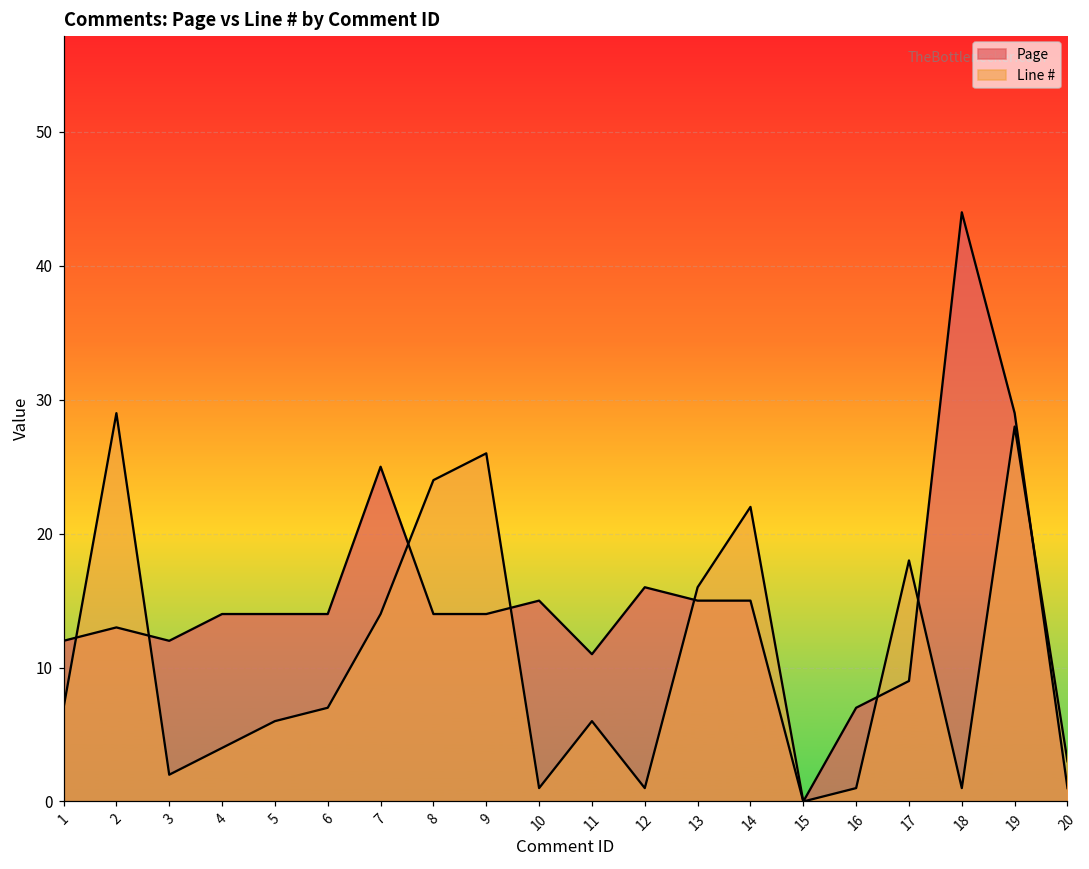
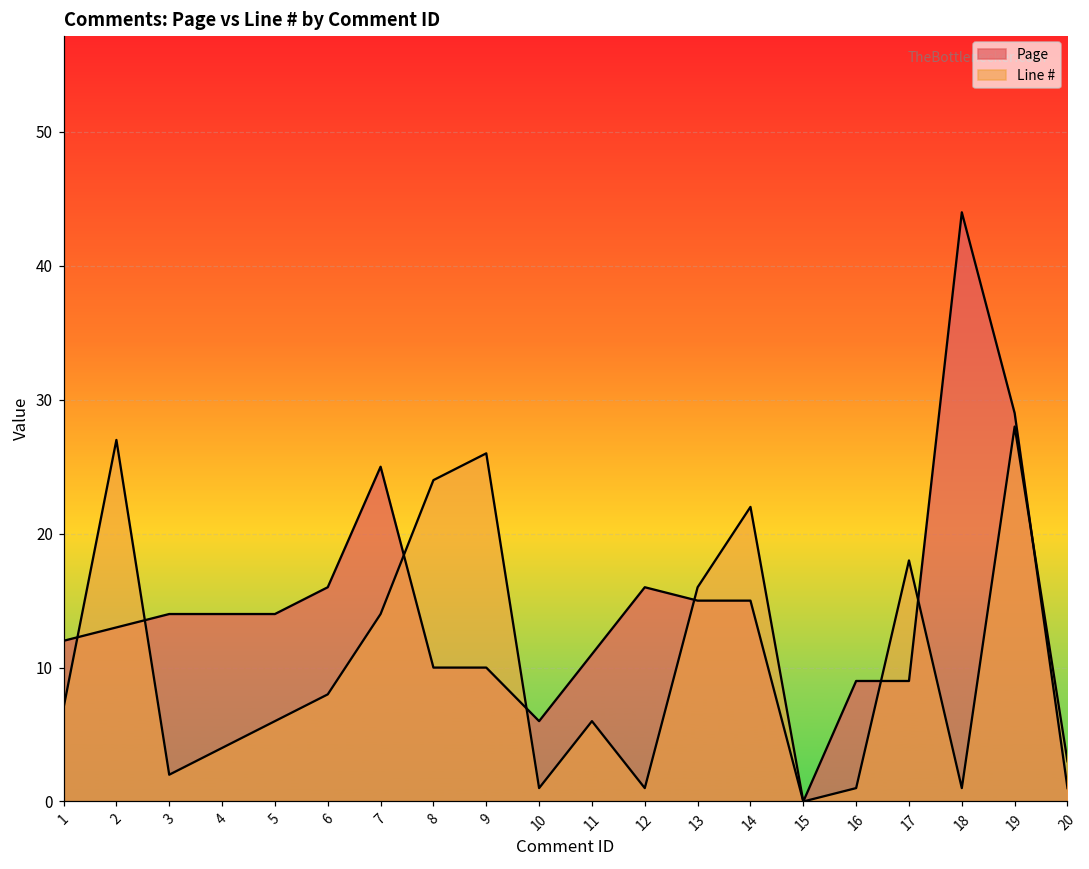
Line #, 2: 29 -> 27
Page, 3: 12 -> 14
Page, 6: 14 -> 16
Line #, 6: 7 -> 8
Page, 8: 14 -> 10
Page, 9: 14 -> 10
Page, 10: 15 -> 6
Page, 16: 7 -> 9
